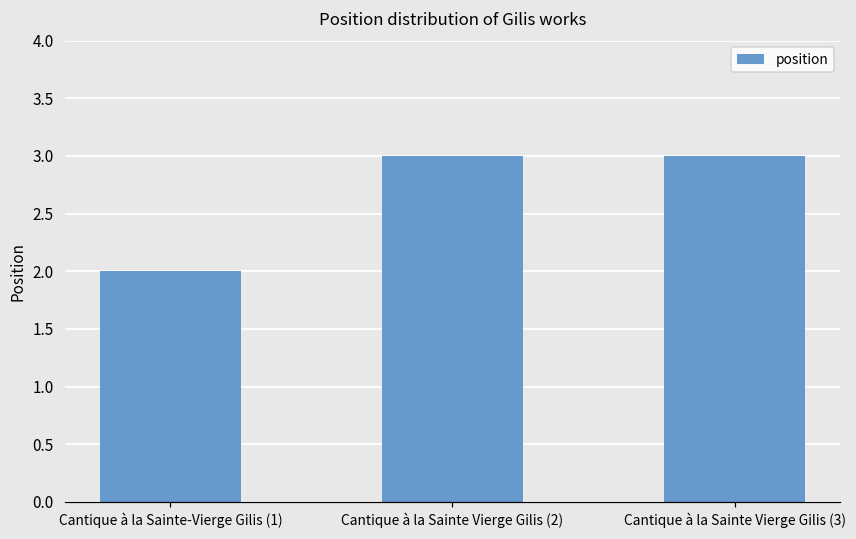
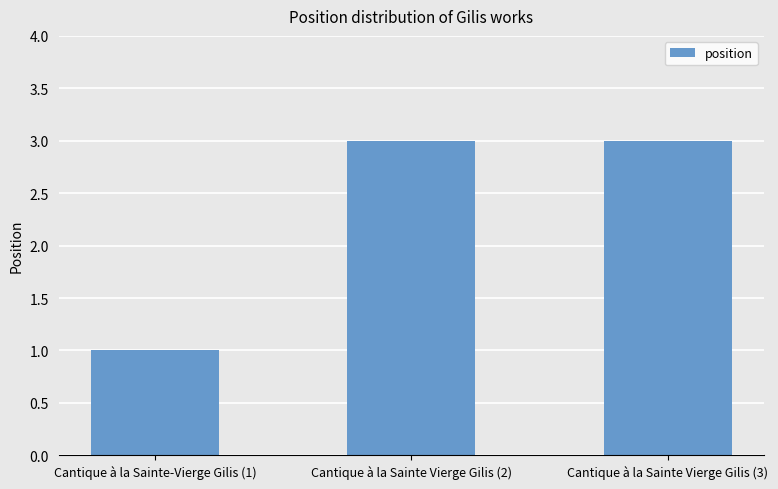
Cantique à la Sainte-Vierge Gilis (1): 2 -> 1
